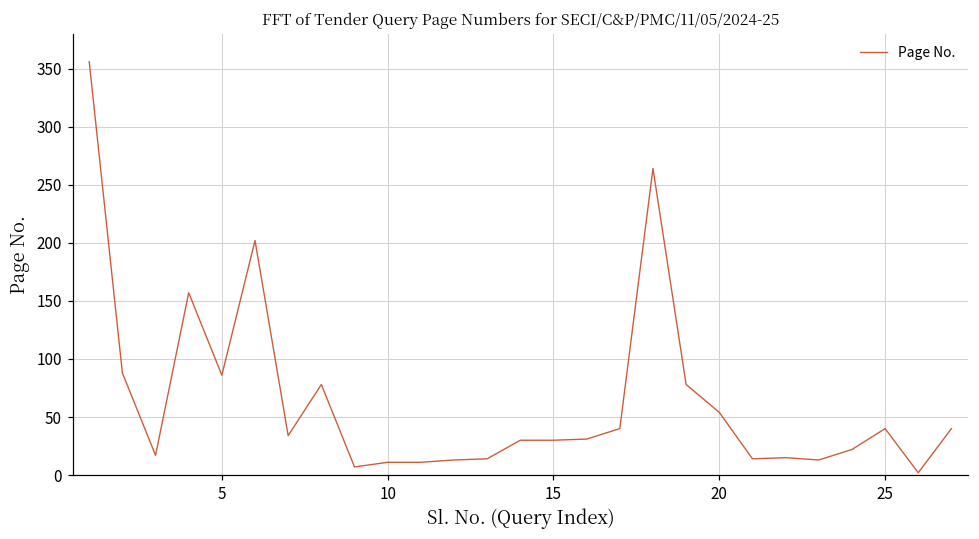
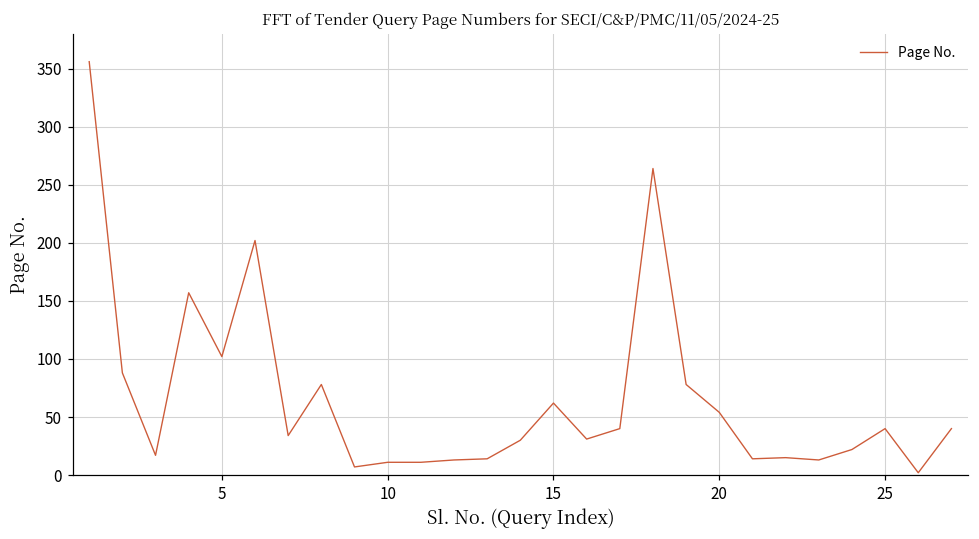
5: 86 -> 102
15: 30 -> 62
